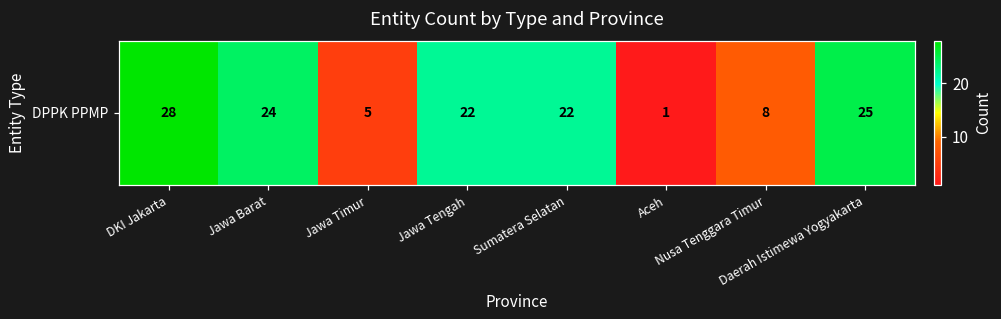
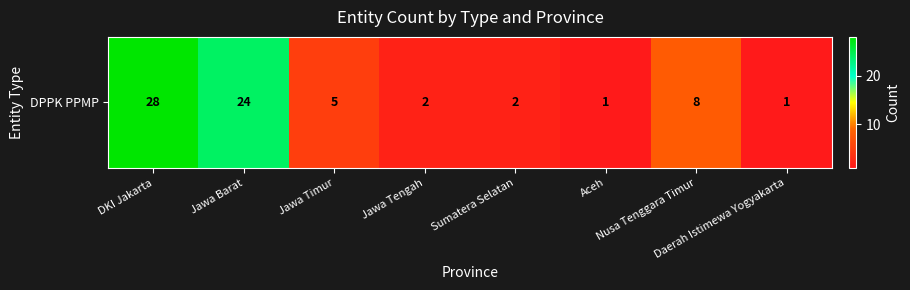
DPPK PPMP, Jawa Tengah: 22 -> 2
DPPK PPMP, Sumatera Selatan: 22 -> 2
DPPK PPMP, Daerah Istimewa Yogyakarta: 25 -> 1
